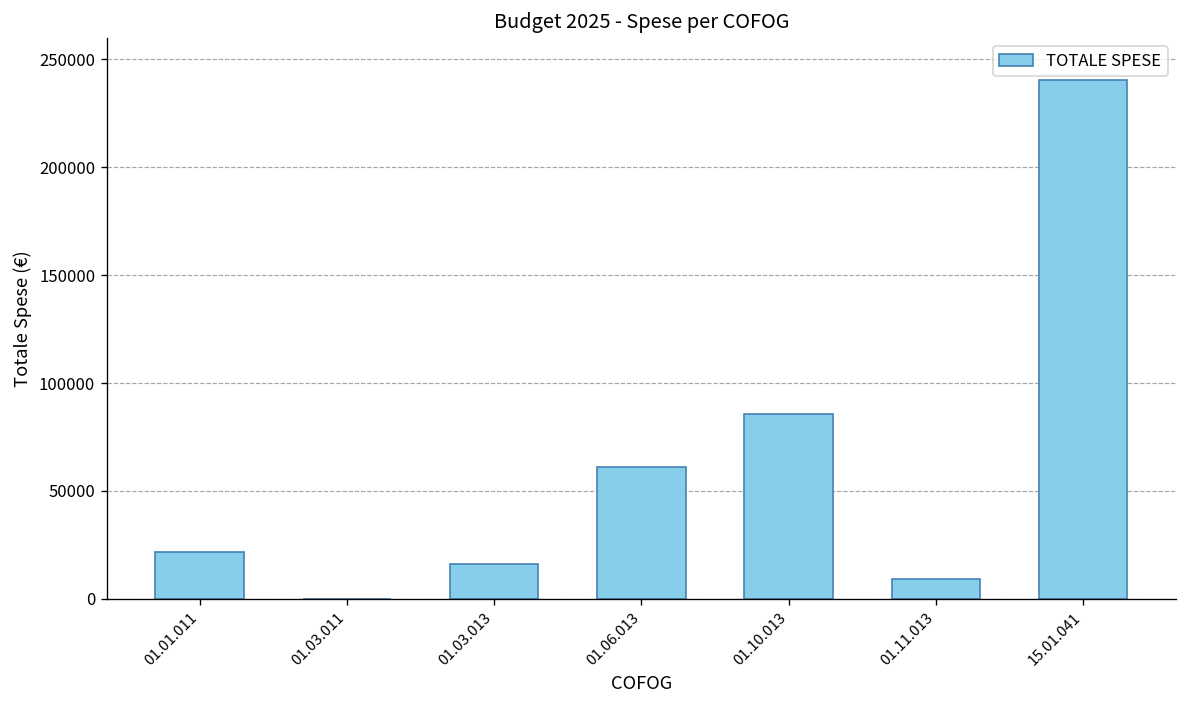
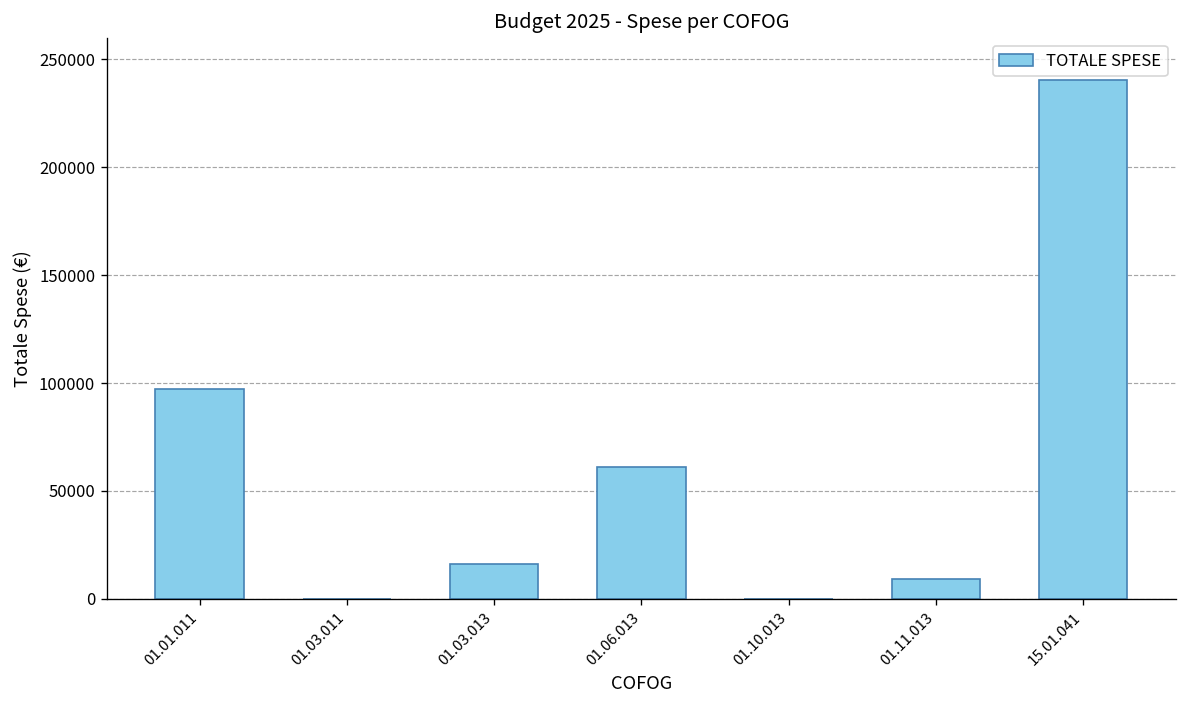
01.01.011: 22000 -> 97000
01.10.013: 86000 -> 0
